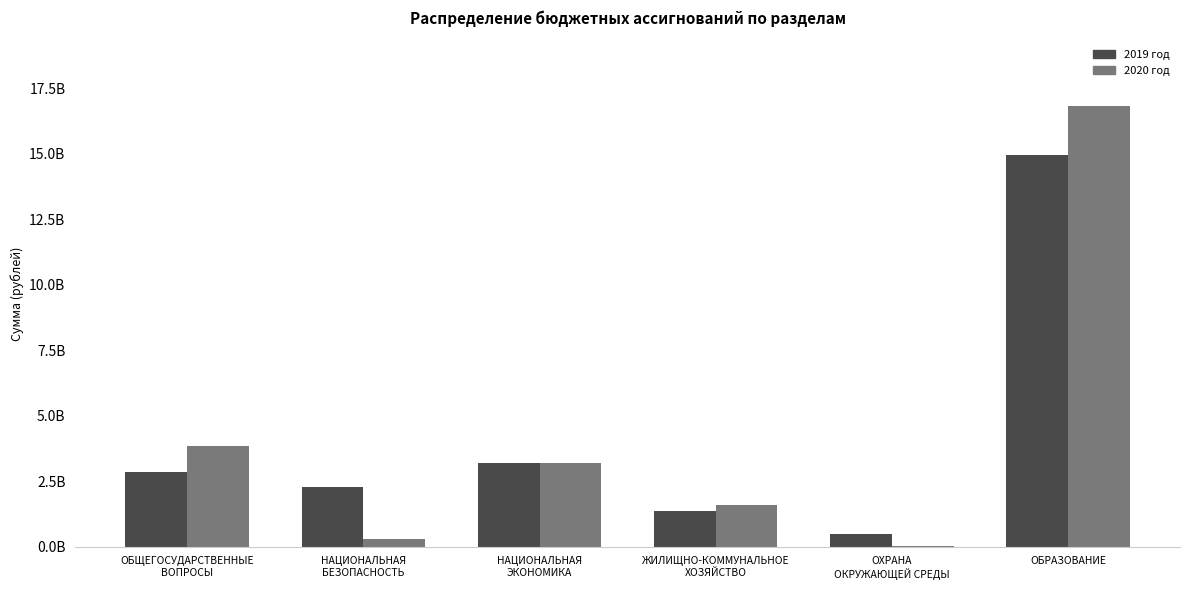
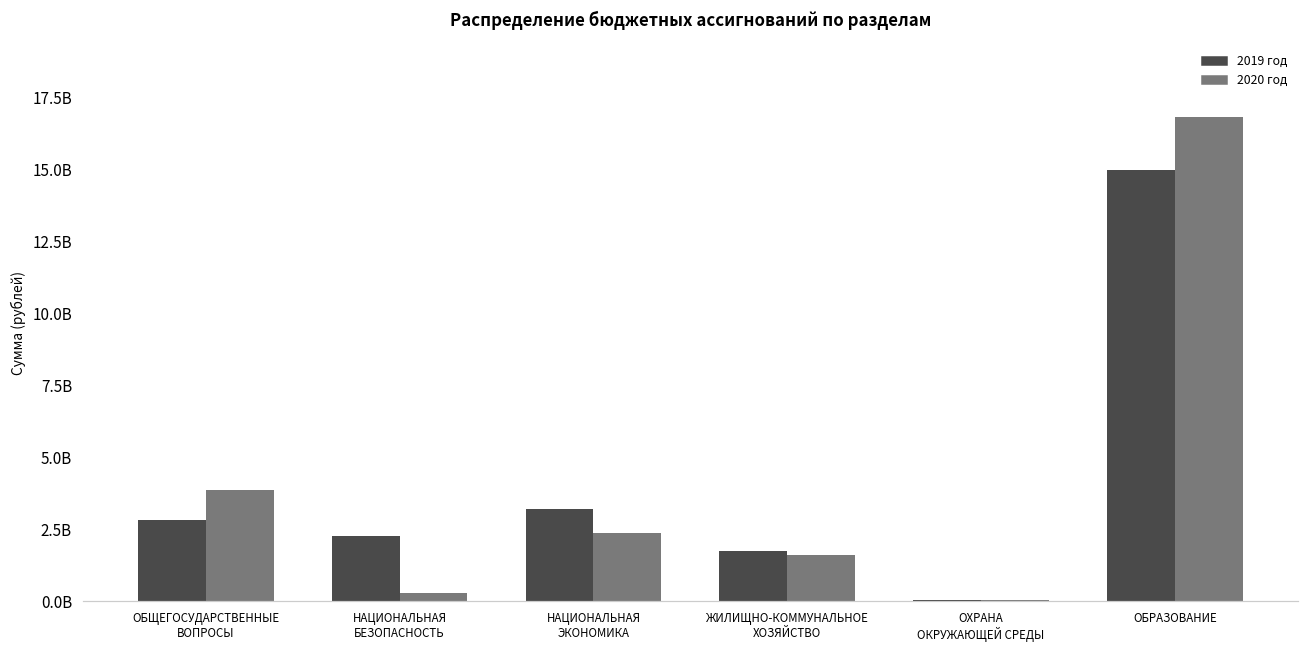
2020 год, НАЦИОНАЛЬНАЯ ЭКОНОМИКА: 3200000000 -> 2400000000
2019 год, ЖИЛИЩНО-КОММУНАЛЬНОЕ ХОЗЯЙСТВО: 1400000000 -> 1700000000
2019 год, ОХРАНА ОКРУЖАЮЩЕЙ СРЕДЫ: 500000000 -> 0
